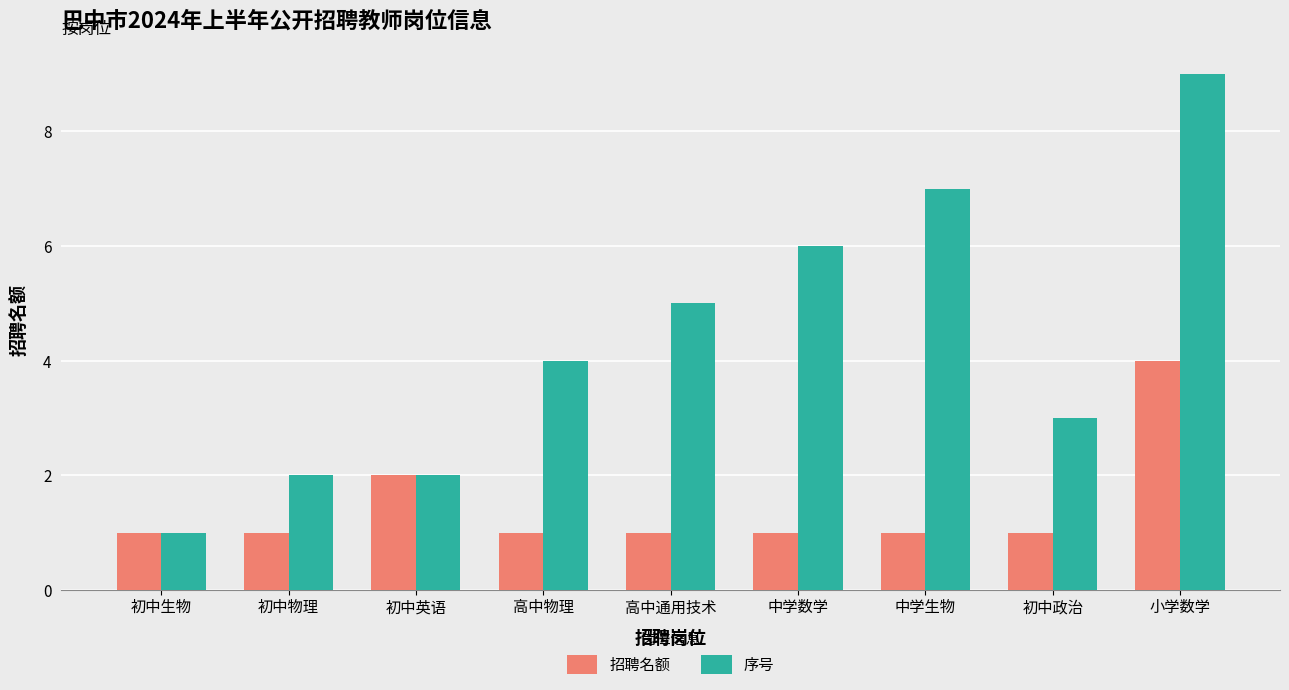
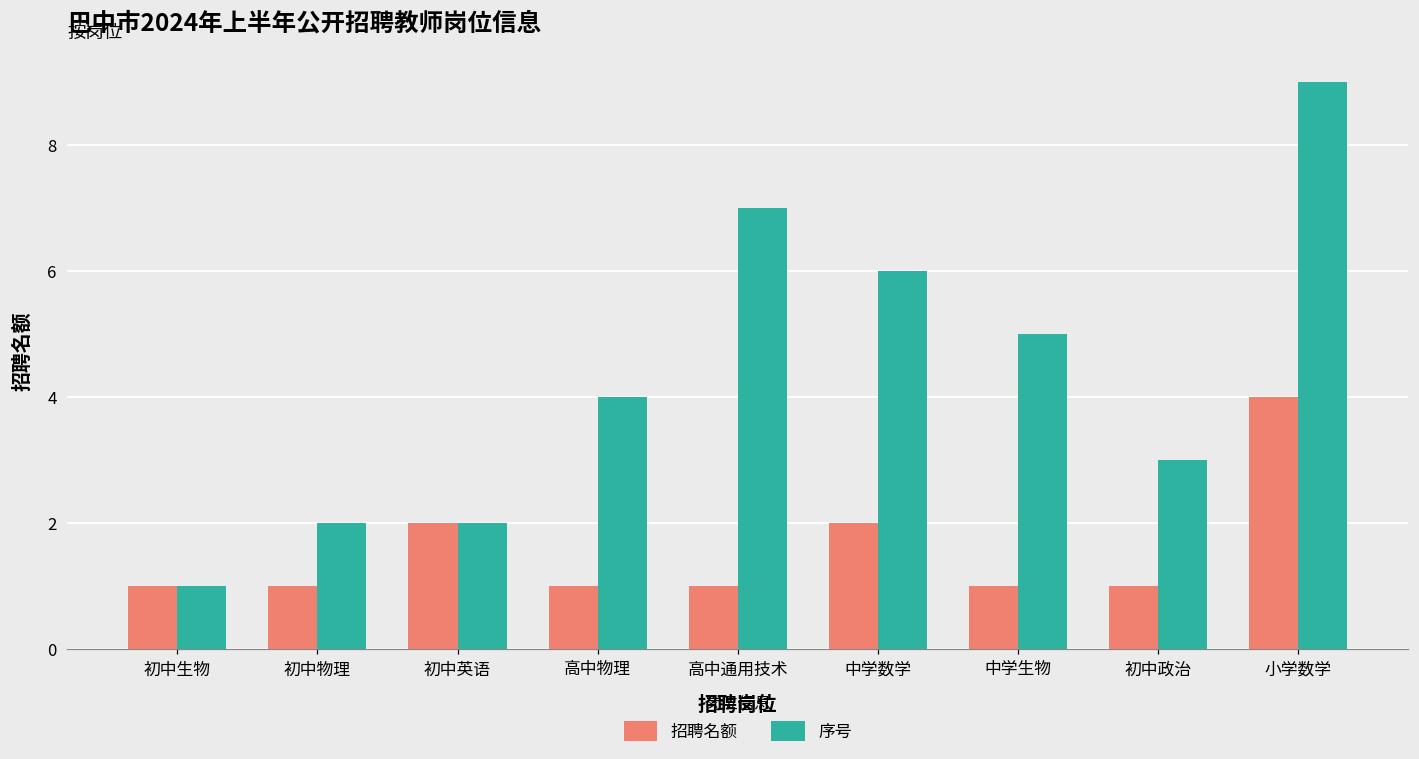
序号, 高中通用技术: 5 -> 7
招聘名额, 中学数学: 1 -> 2
序号, 中学生物: 7 -> 5
